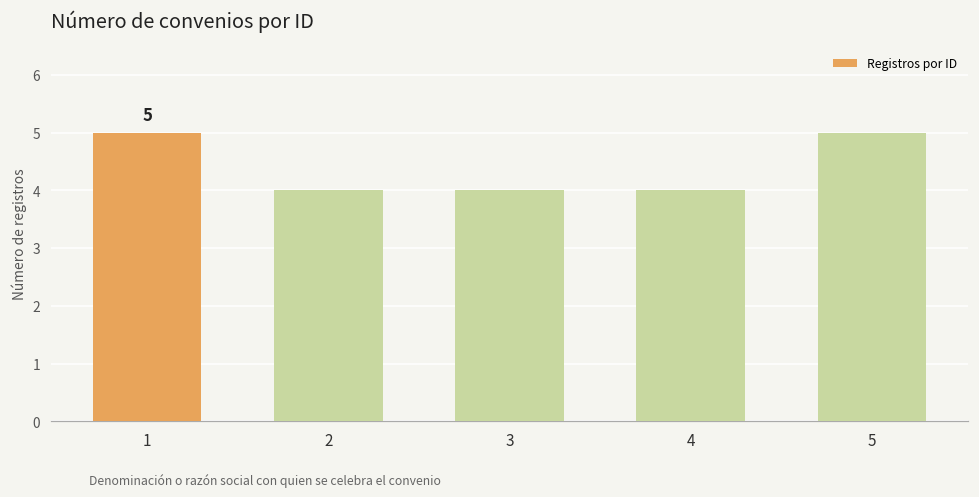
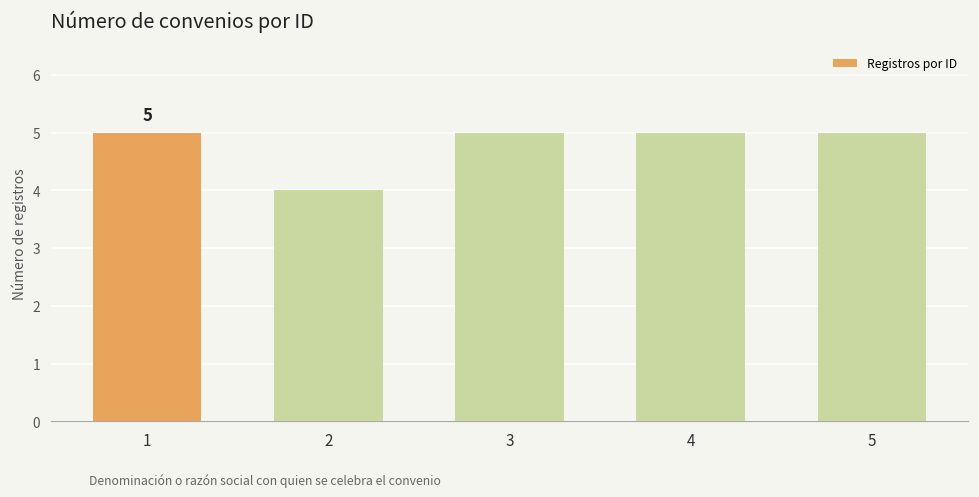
3: 4 -> 5
4: 4 -> 5
